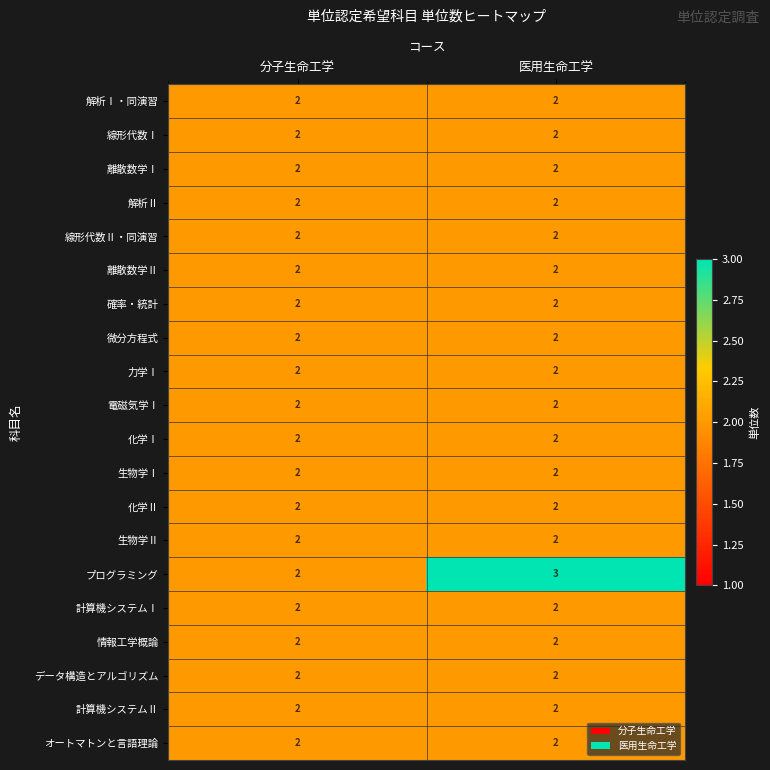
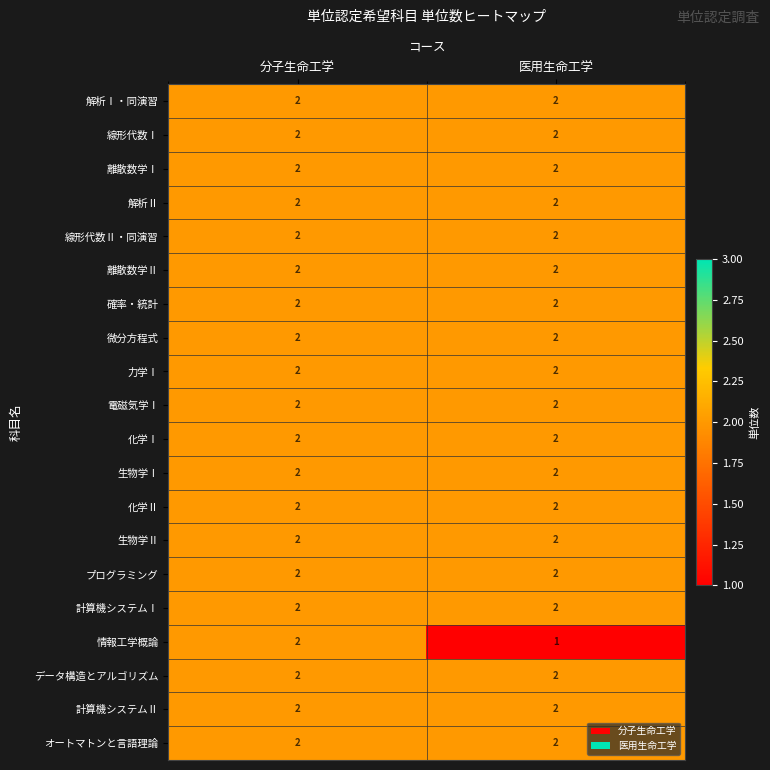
プログラミング, 医用生命工学: 3 -> 2
情報工学概論, 医用生命工学: 2 -> 1
